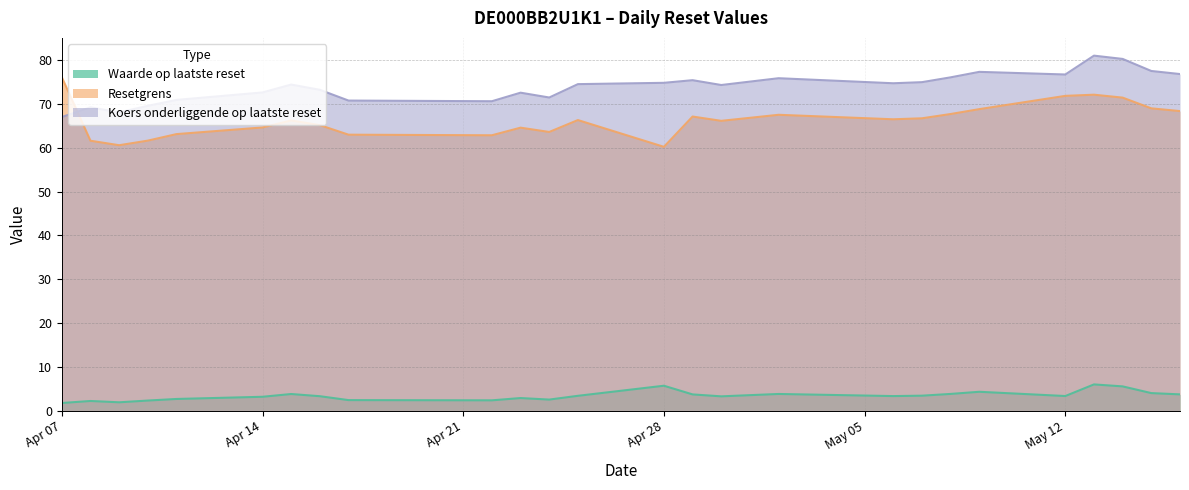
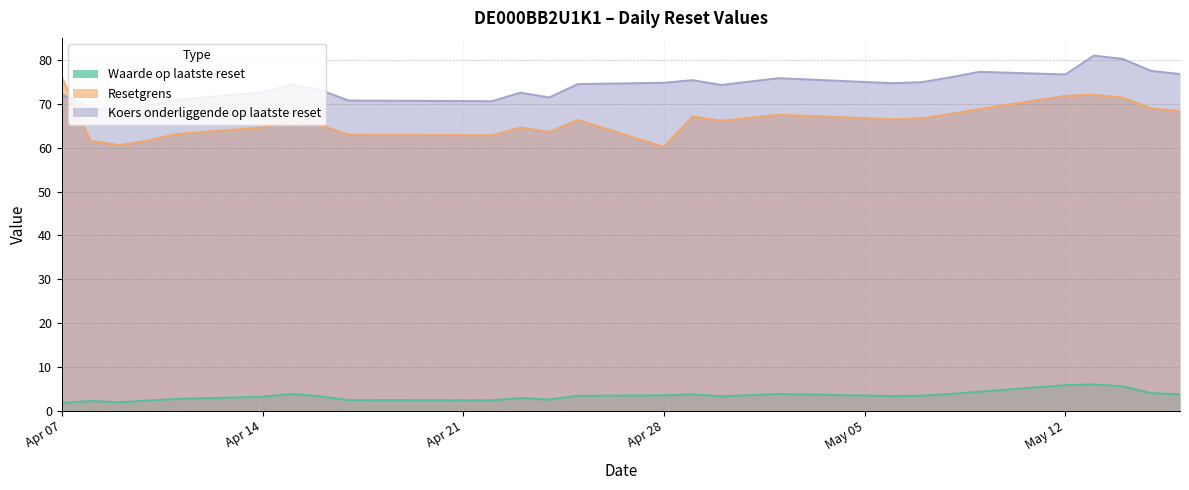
Koers onderliggende op laatste reset, Apr 07: 67 -> 72
Waarde op laatste reset, Apr 28: 6 -> 4
Waarde op laatste reset, May 12: 3 -> 6
